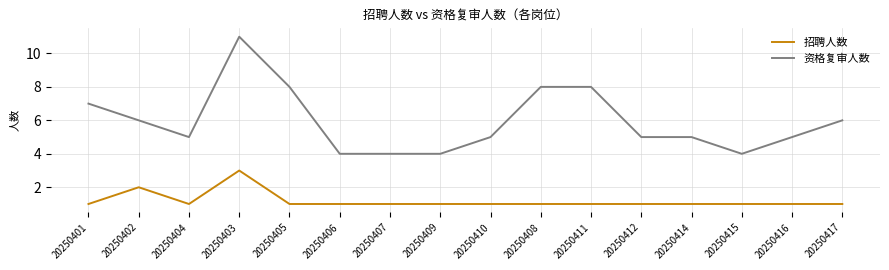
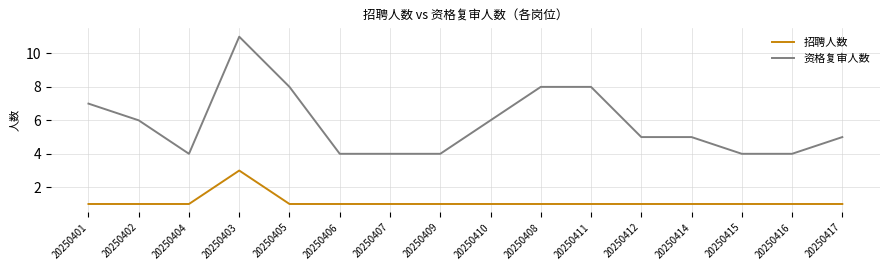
招聘人数, 20250402: 2 -> 1
资格复审人数, 20250404: 5 -> 4
资格复审人数, 20250410: 5 -> 6
资格复审人数, 20250416: 5 -> 4
资格复审人数, 20250417: 6 -> 5
